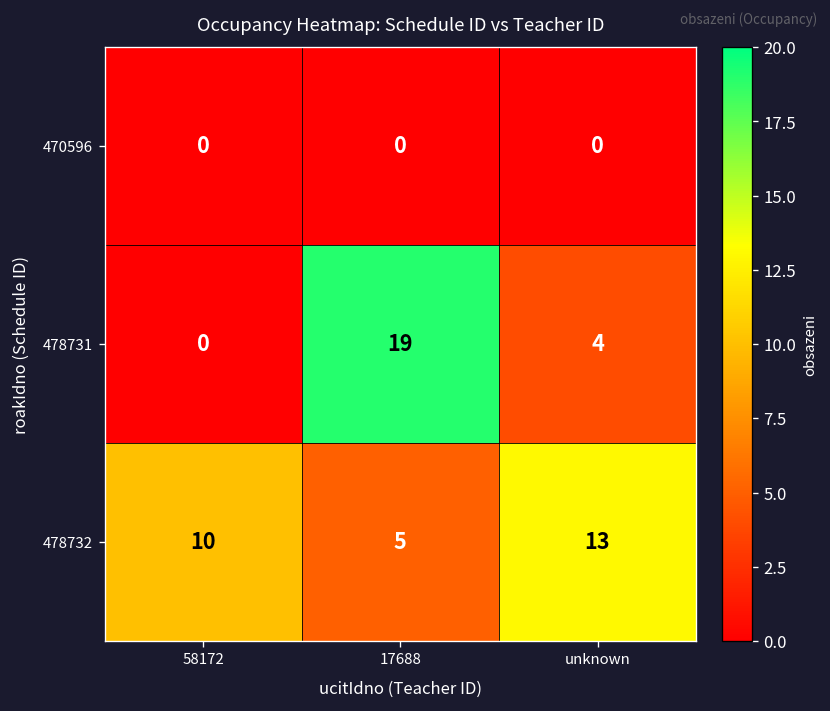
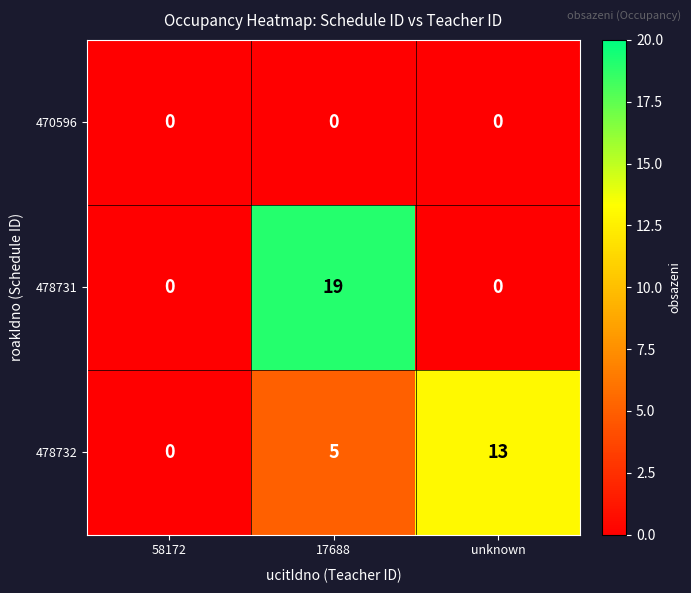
478731, unknown: 4 -> 0
478732, 58172: 10 -> 0
